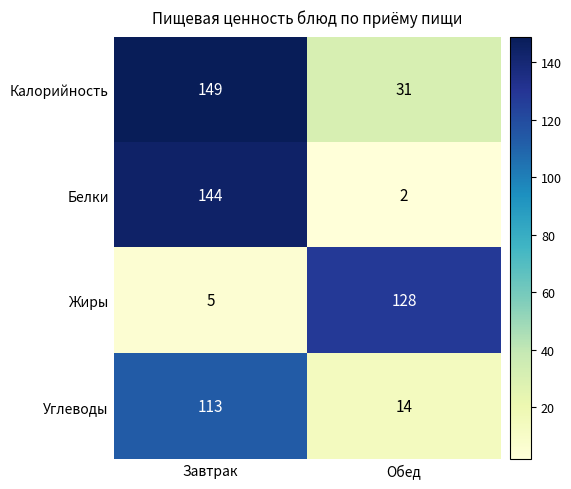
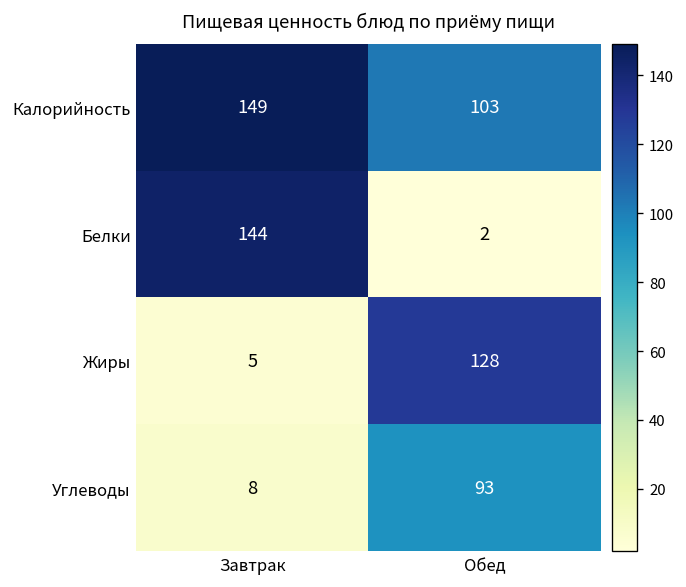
Калорийность, Обед: 31 -> 103
Углеводы, Завтрак: 113 -> 8
Углеводы, Обед: 14 -> 93
